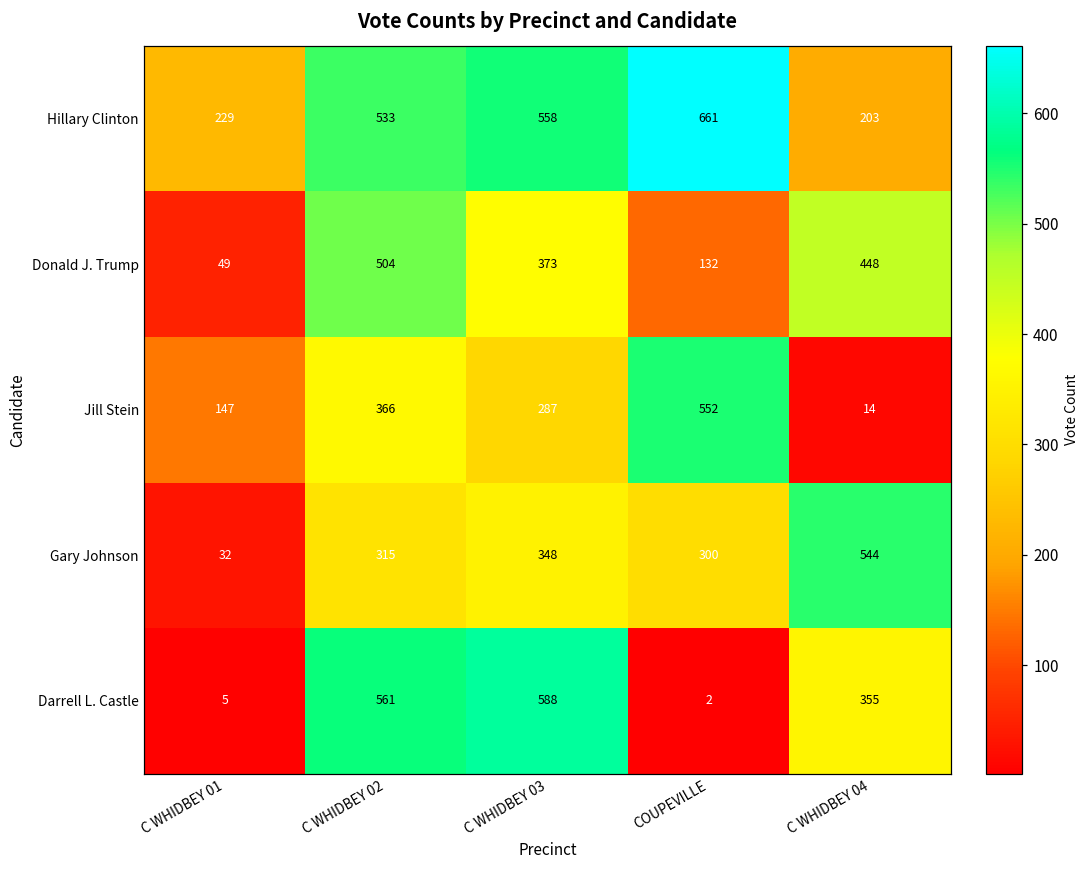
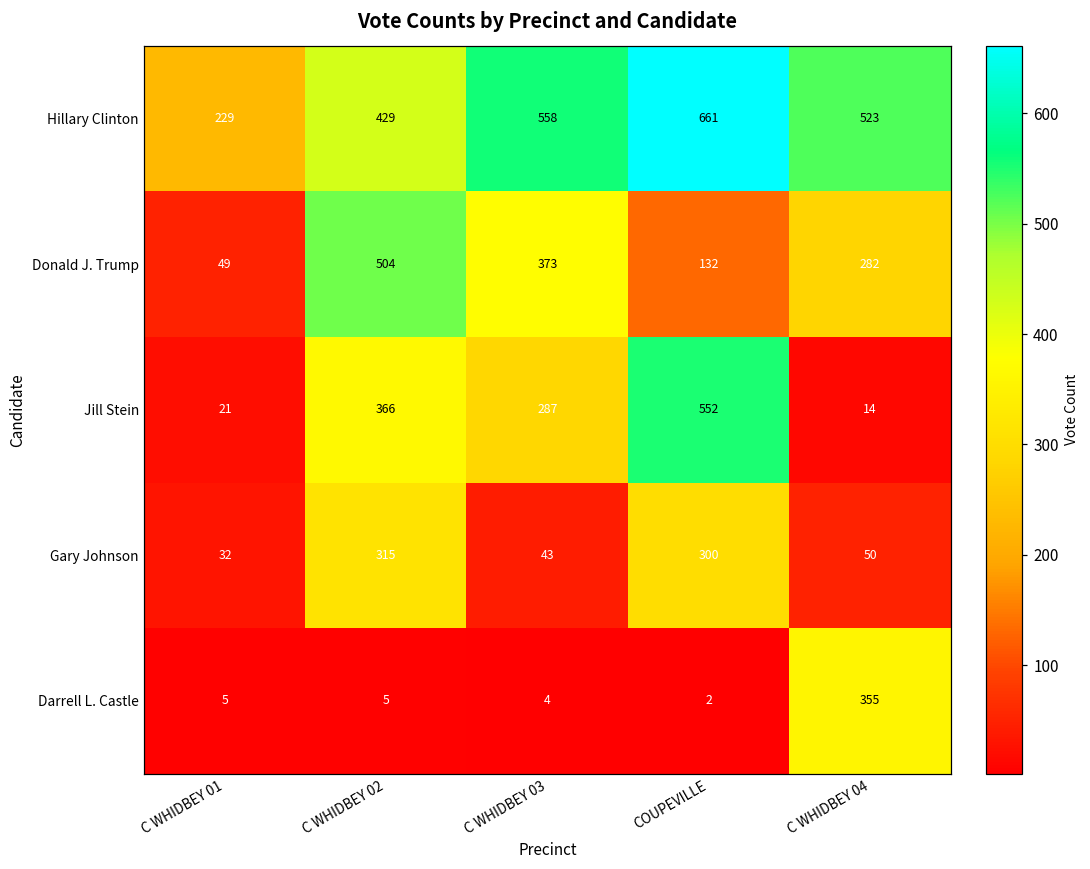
Hillary Clinton, C WHIDBEY 02: 533 -> 429
Hillary Clinton, C WHIDBEY 04: 203 -> 523
Donald J. Trump, C WHIDBEY 04: 448 -> 282
Jill Stein, C WHIDBEY 01: 147 -> 21
Gary Johnson, C WHIDBEY 03: 348 -> 43
Gary Johnson, C WHIDBEY 04: 544 -> 50
Darrell L. Castle, C WHIDBEY 02: 561 -> 5
Darrell L. Castle, C WHIDBEY 03: 588 -> 4
